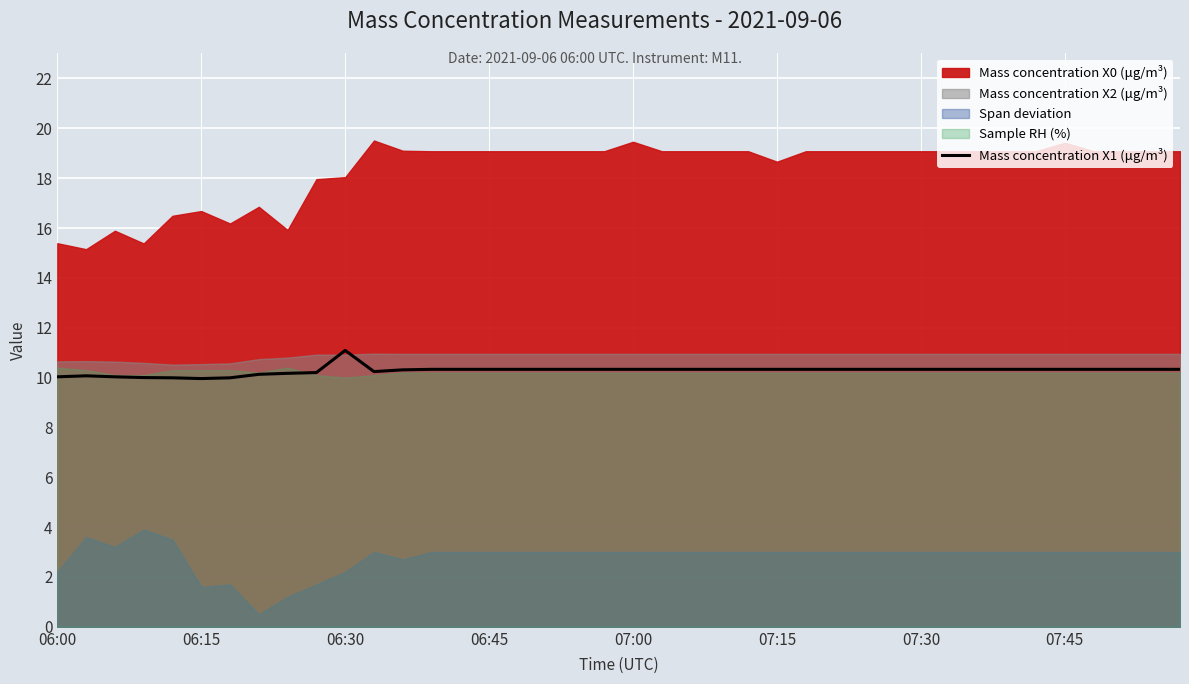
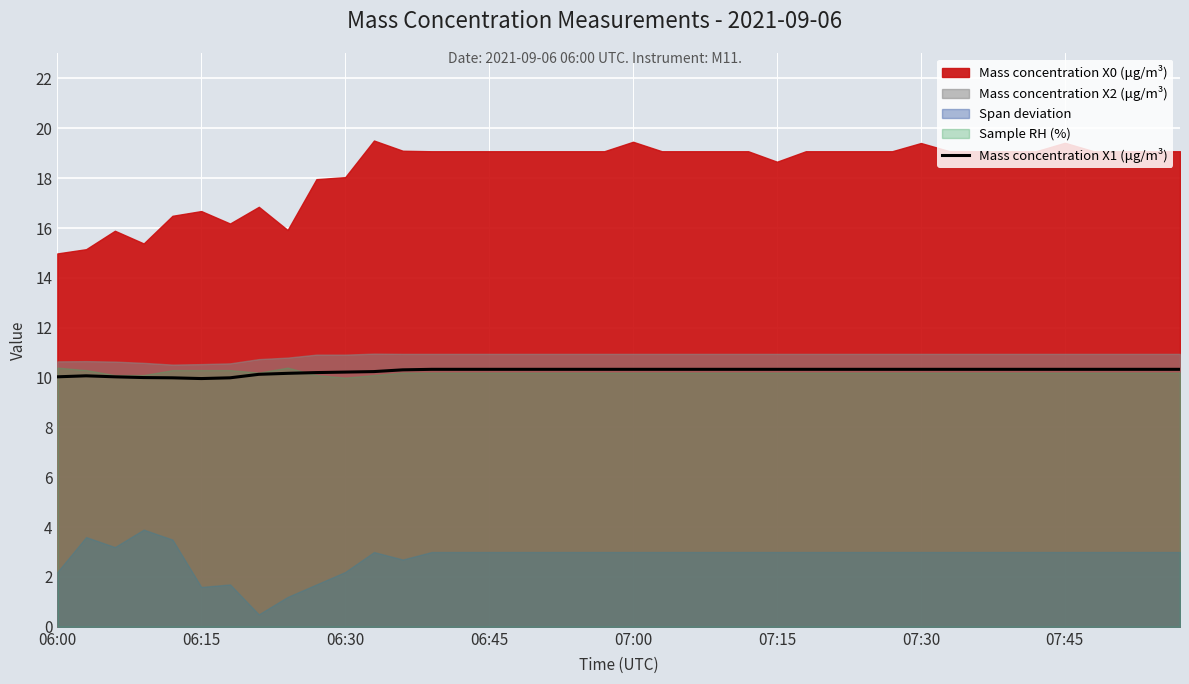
Mass concentration X0 (μg/m³), 06:00: 15.4 -> 15.0
Mass concentration X1 (μg/m³), 06:30: 11.1 -> 10.2
Mass concentration X0 (μg/m³), 07:30: 19.1 -> 19.4
